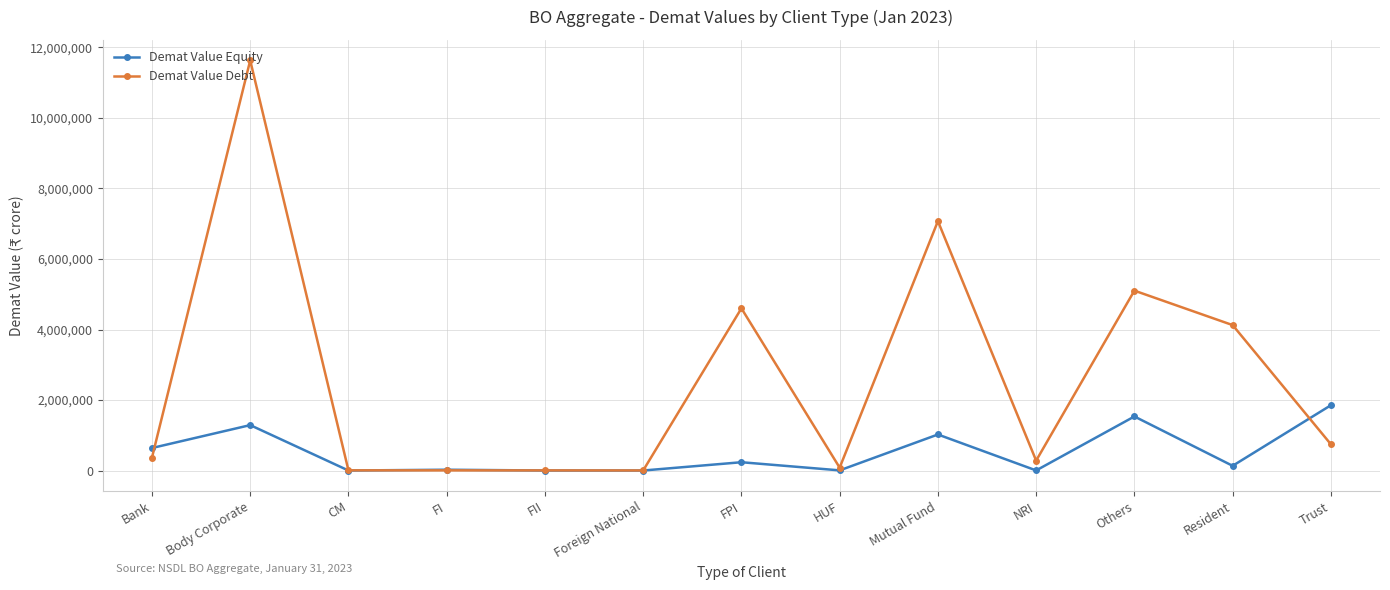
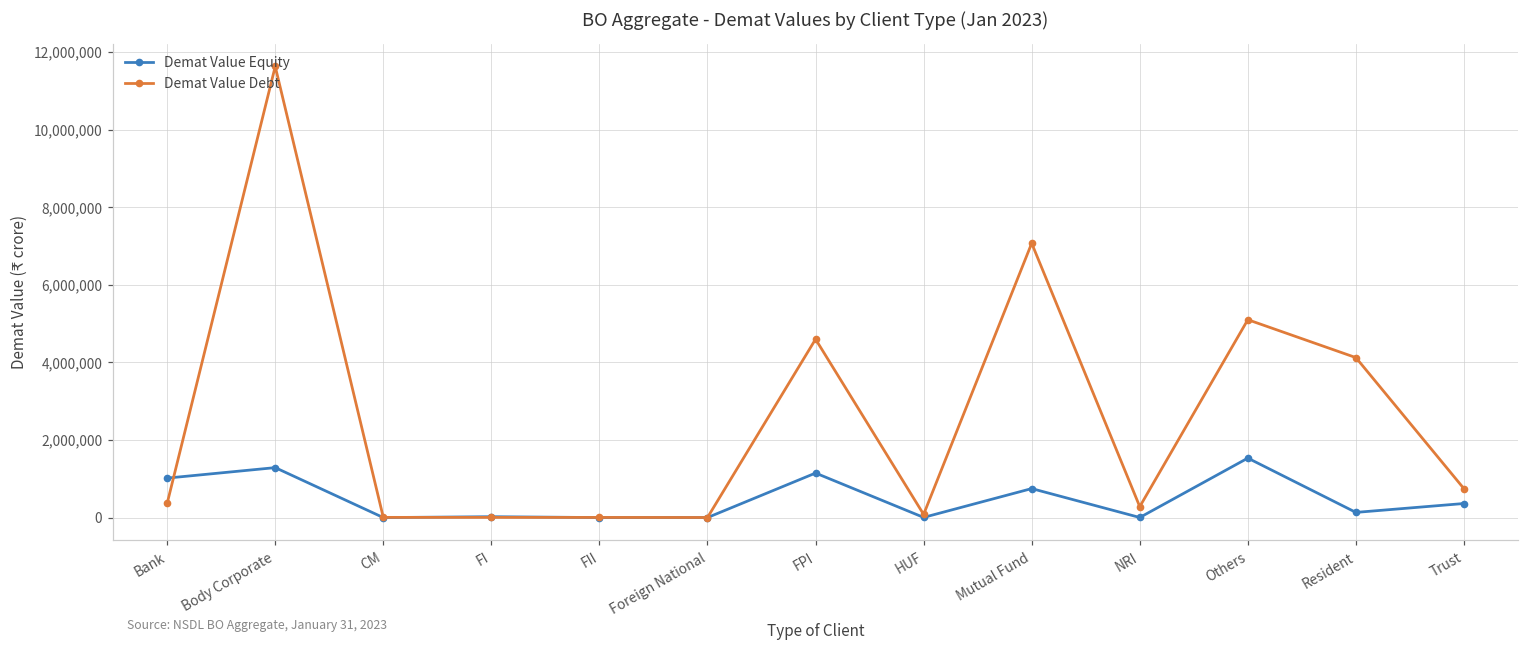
Demat Value Equity, Bank: 600,000 -> 1,000,000
Demat Value Equity, FPI: 200,000 -> 1,100,000
Demat Value Equity, Mutual Fund: 1,000,000 -> 700,000
Demat Value Equity, Trust: 1,900,000 -> 400,000
